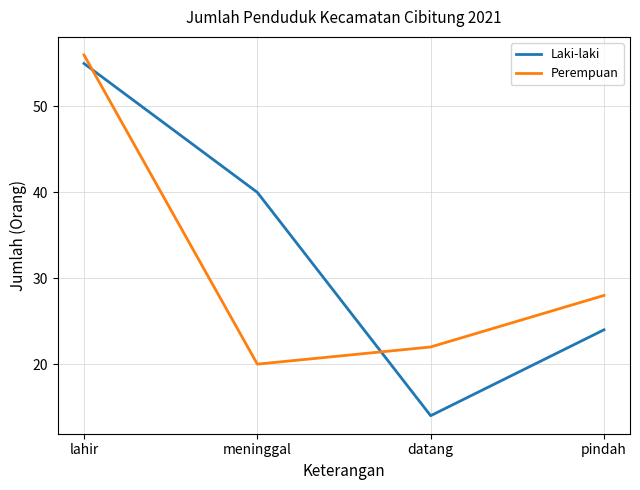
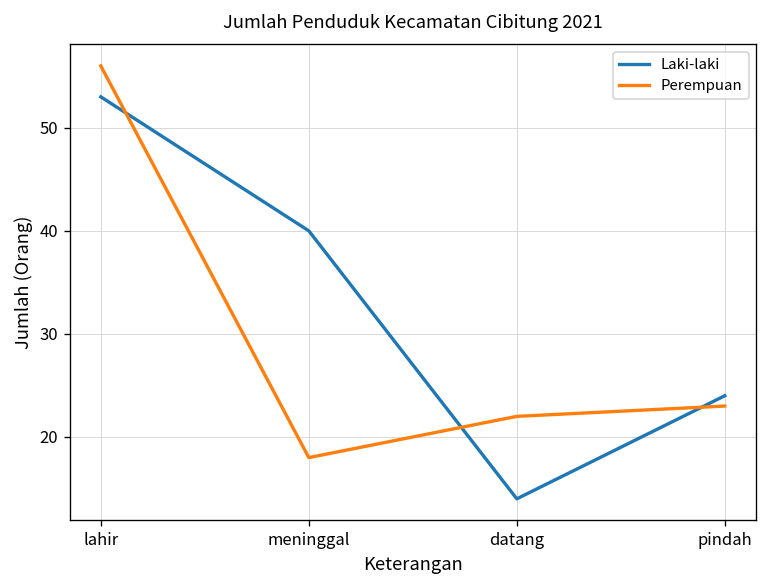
Laki-laki, lahir: 55 -> 53
Perempuan, meninggal: 20 -> 18
Perempuan, pindah: 28 -> 23
